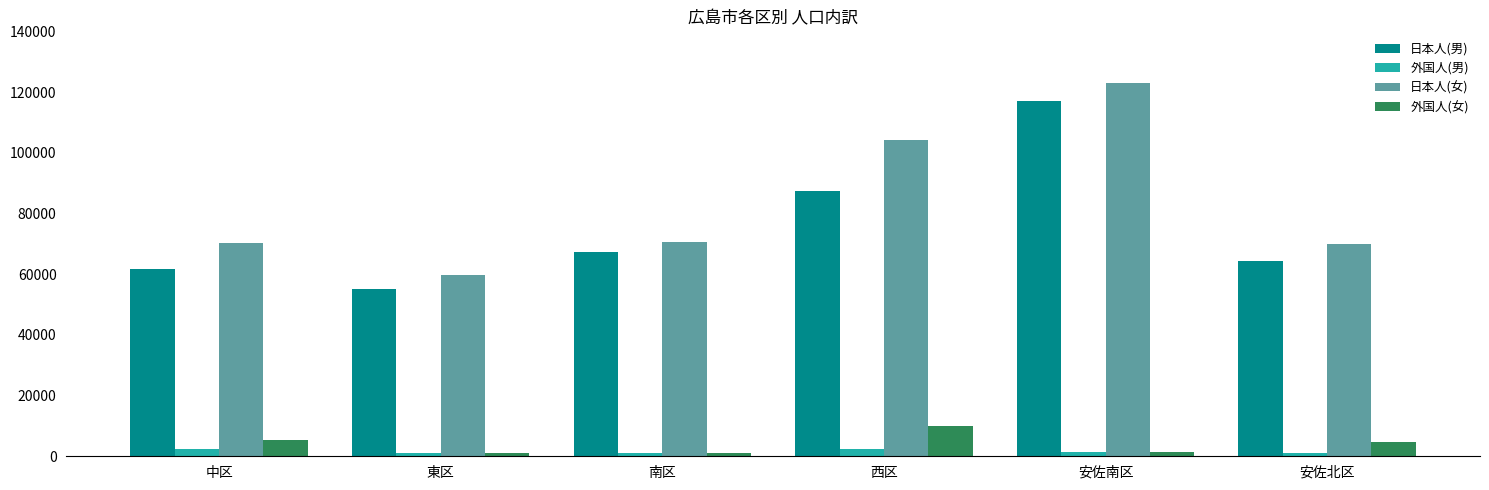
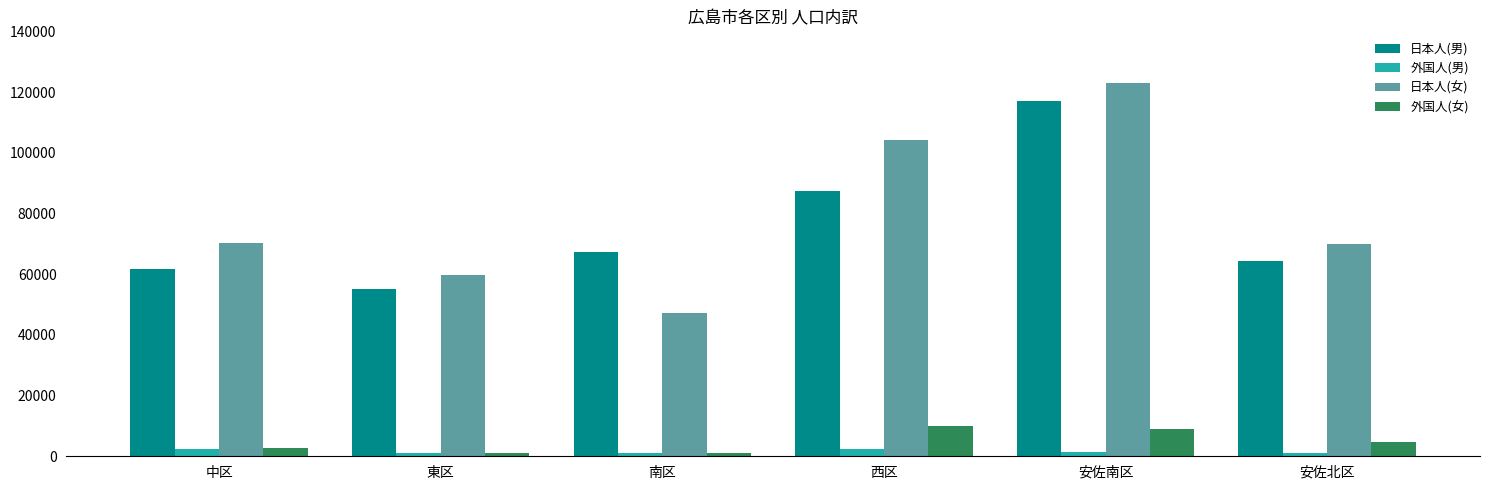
外国人(女), 中区: 5000 -> 3000
日本人(女), 南区: 71000 -> 47000
外国人(女), 安佐南区: 1000 -> 9000
